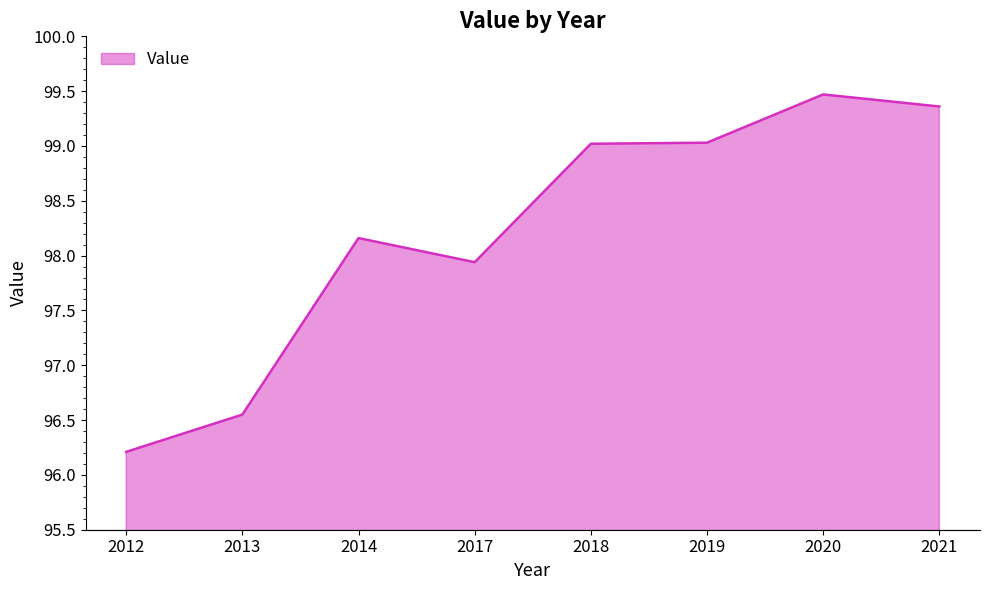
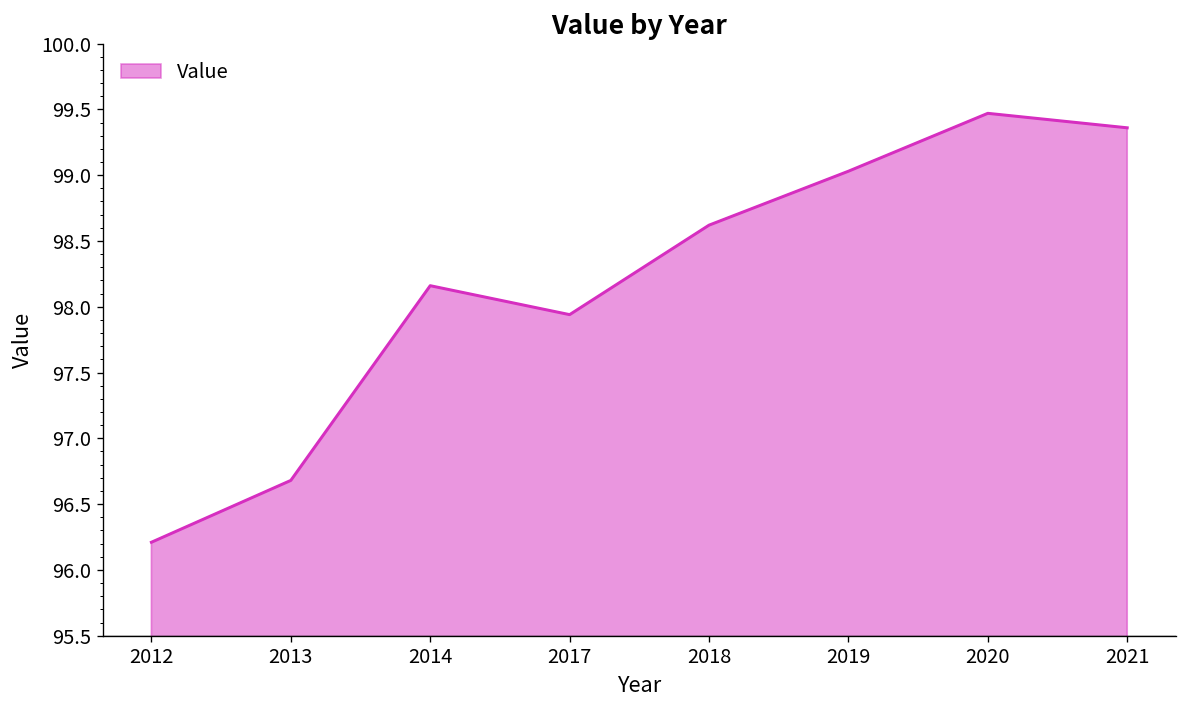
2013: 96.55 -> 96.68
2018: 99.02 -> 98.62
